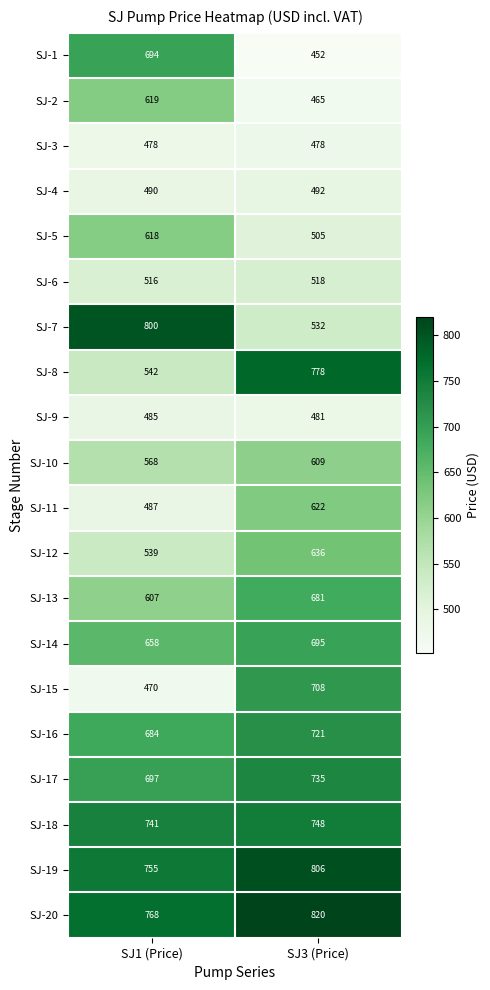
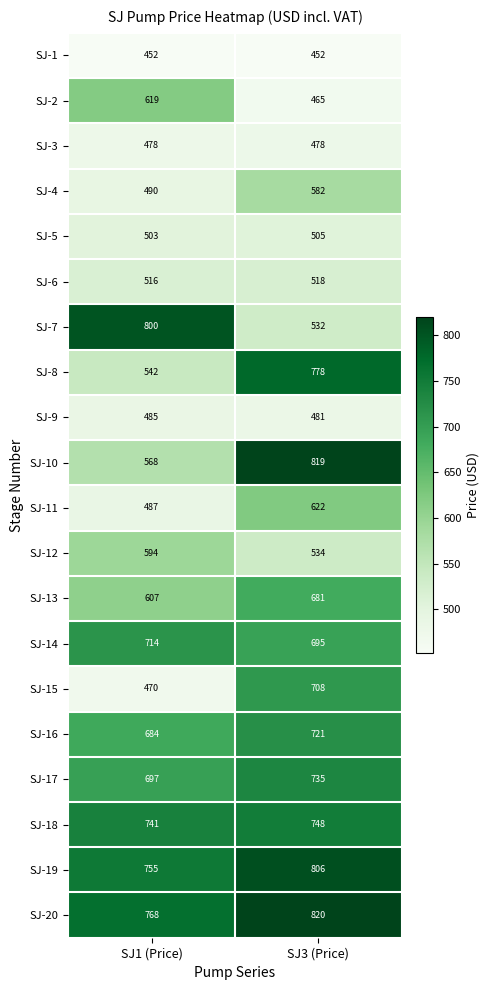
SJ-1, SJ1 (Price): 694 -> 452
SJ-4, SJ3 (Price): 492 -> 582
SJ-5, SJ1 (Price): 618 -> 503
SJ-10, SJ3 (Price): 609 -> 819
SJ-12, SJ1 (Price): 539 -> 594
SJ-12, SJ3 (Price): 636 -> 534
SJ-14, SJ1 (Price): 658 -> 714
